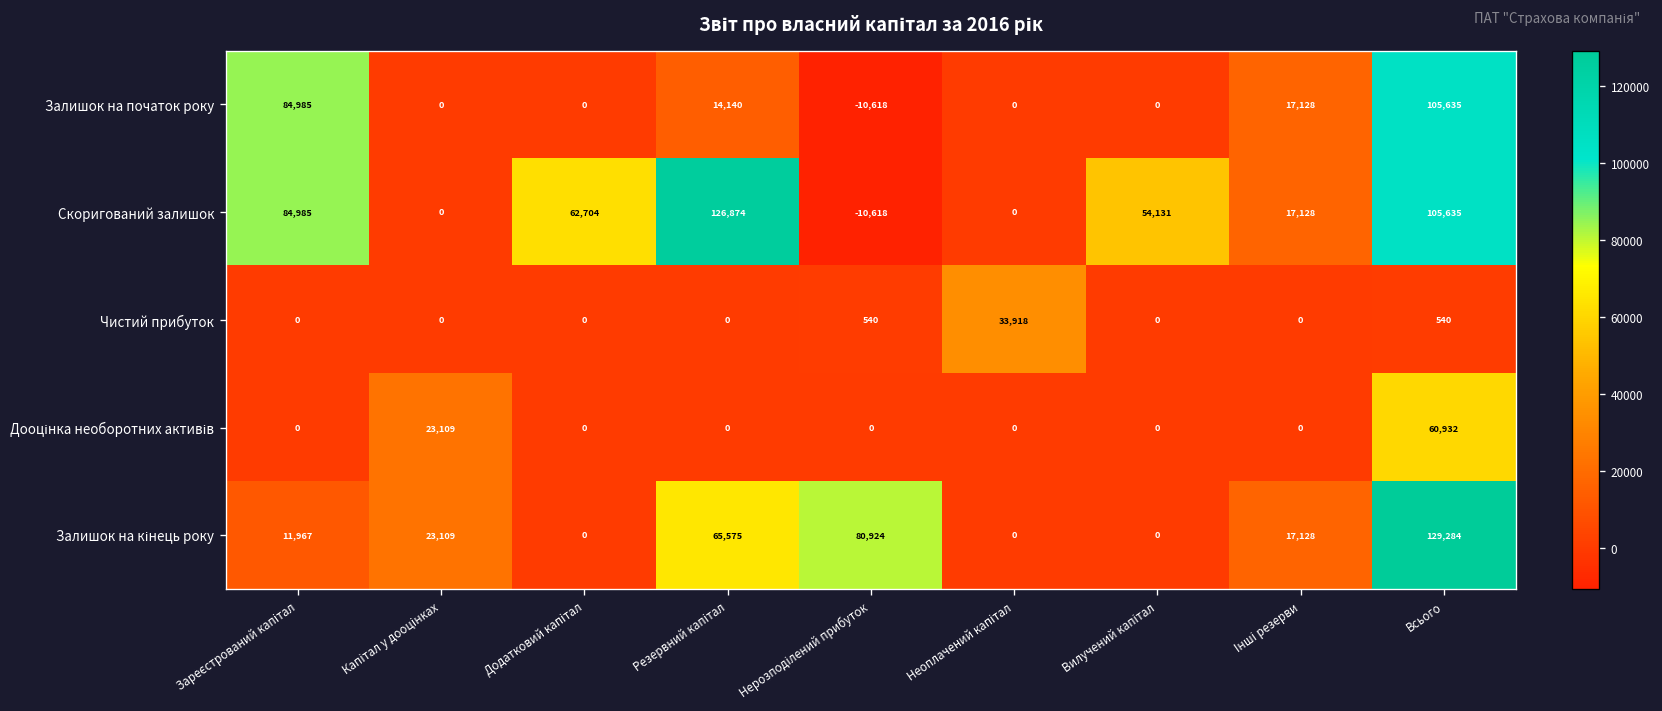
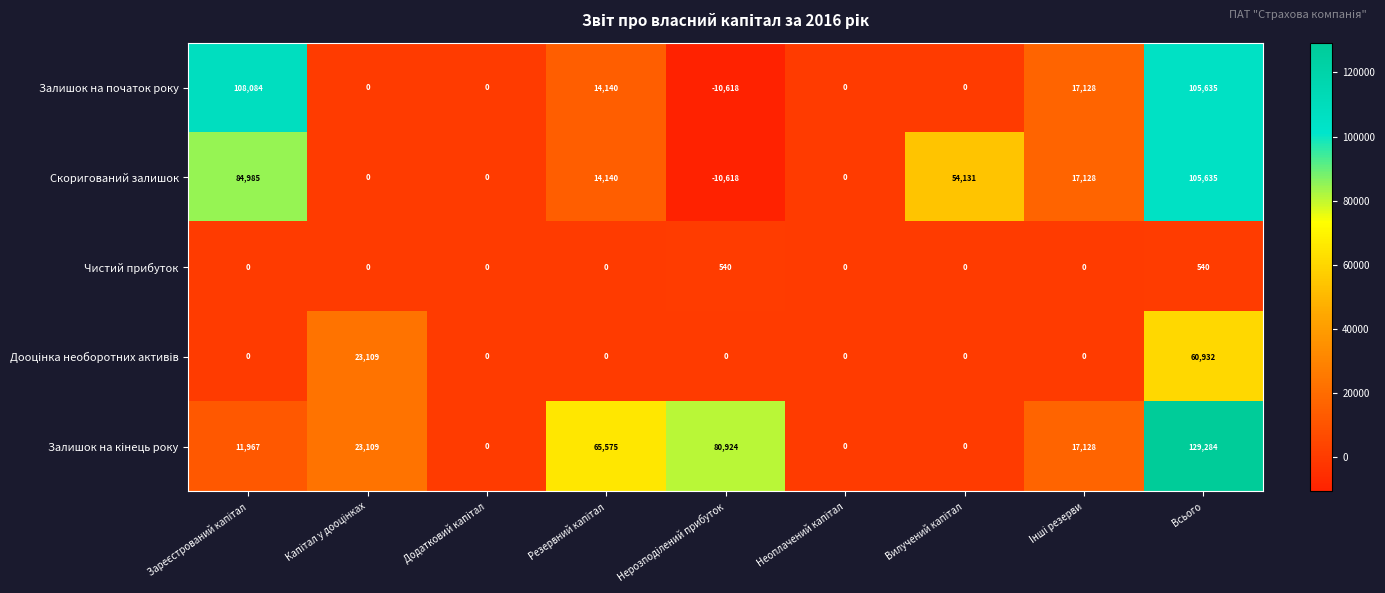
Залишок на початок року, Зареєстрований капітал: 84,985 -> 108,084
Скоригований залишок, Додатковий капітал: 62,704 -> 0
Скоригований залишок, Резервний капітал: 126,874 -> 14,140
Чистий прибуток, Неоплачений капітал: 33,918 -> 0
